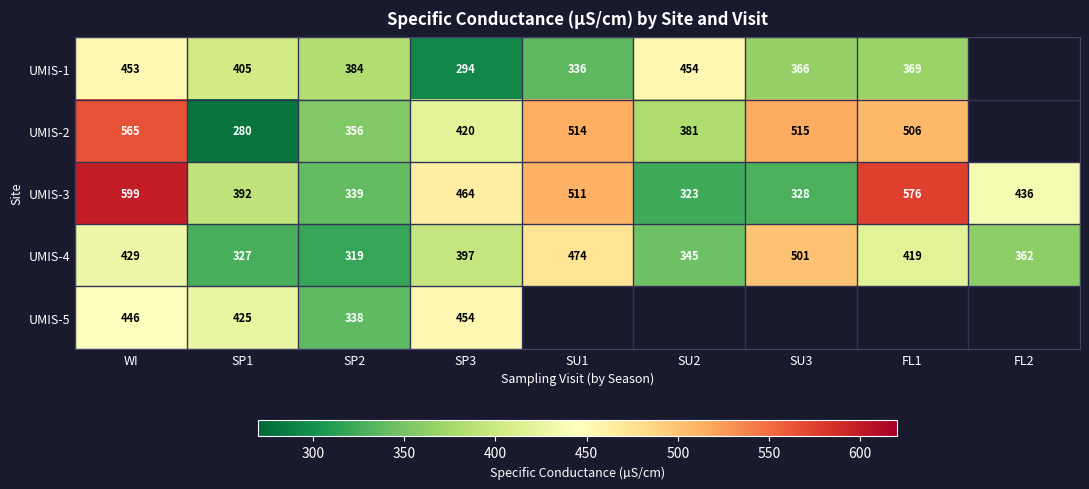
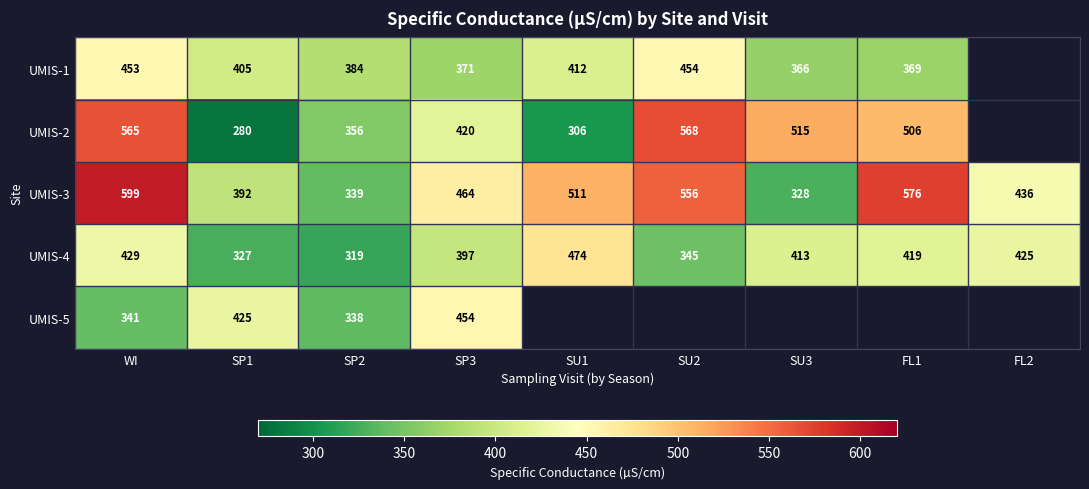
UMIS-1, SP3: 294 -> 371
UMIS-1, SU1: 336 -> 412
UMIS-2, SU1: 514 -> 306
UMIS-2, SU2: 381 -> 568
UMIS-3, SU2: 323 -> 556
UMIS-4, SU3: 501 -> 413
UMIS-4, FL2: 362 -> 425
UMIS-5, WI: 446 -> 341
